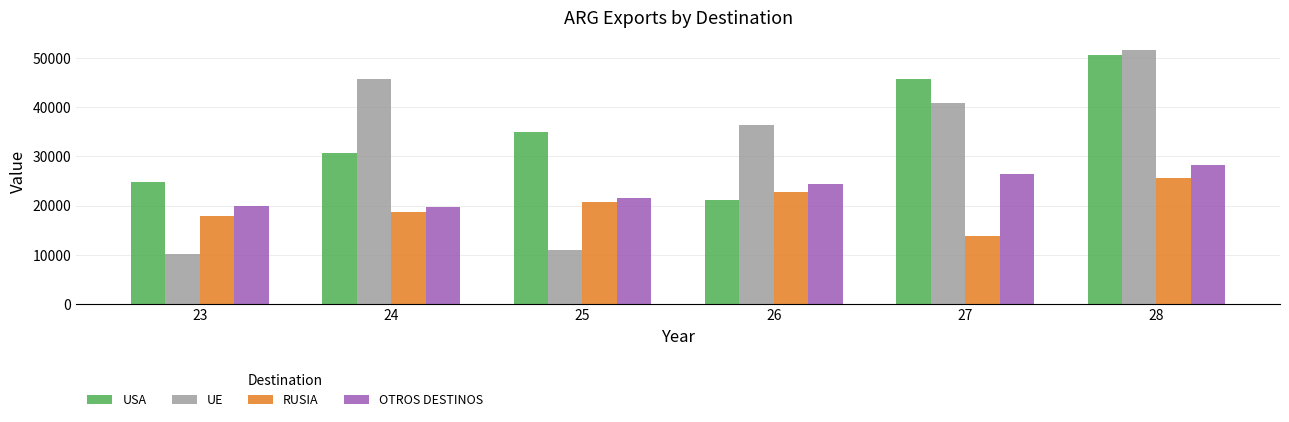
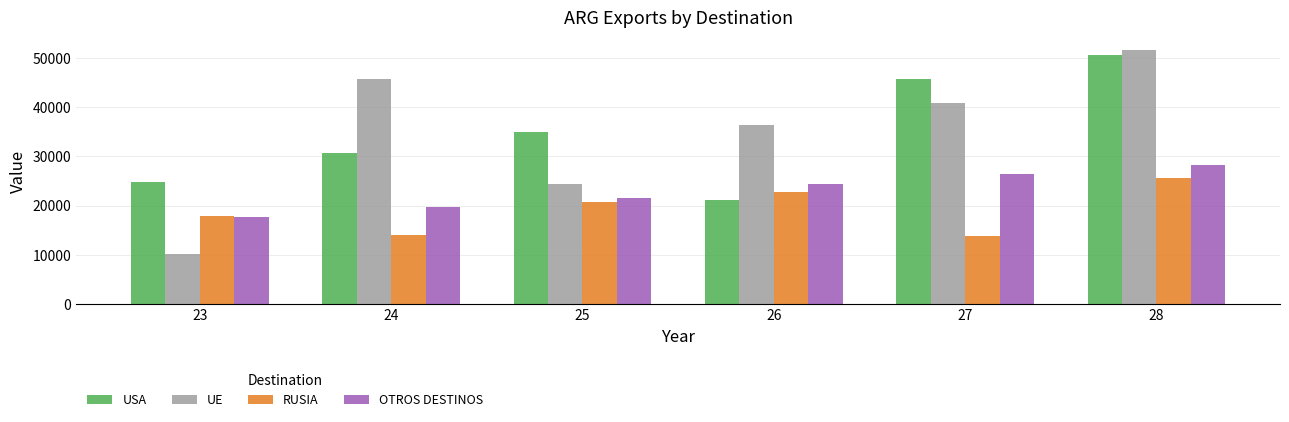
OTROS DESTINOS, 23: 20000 -> 18000
RUSIA, 24: 19000 -> 14000
UE, 25: 11000 -> 24000
